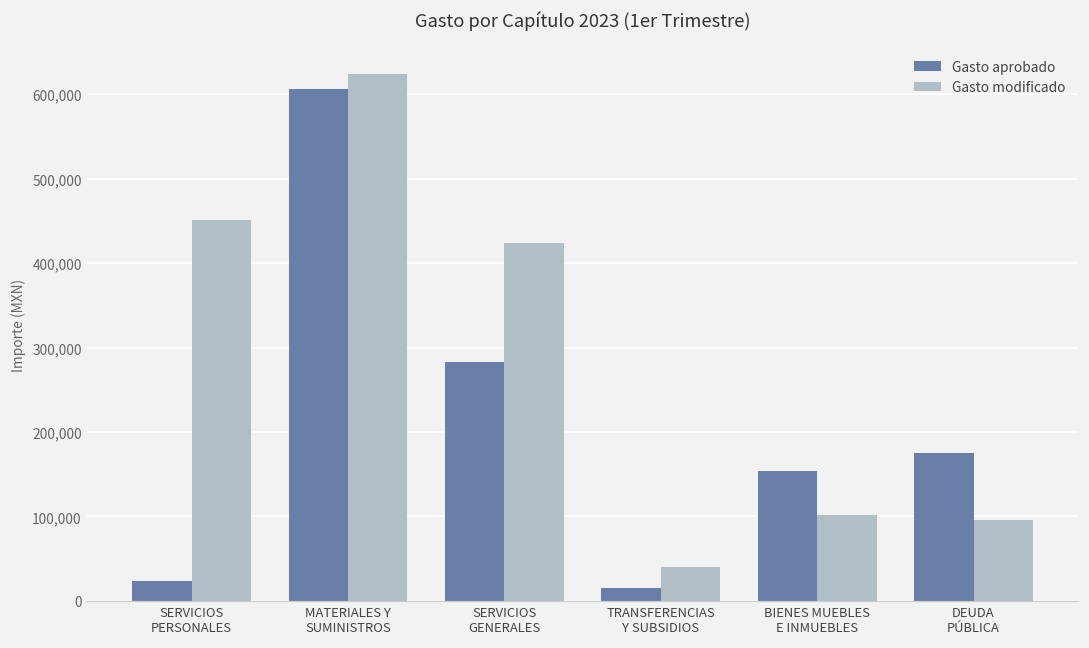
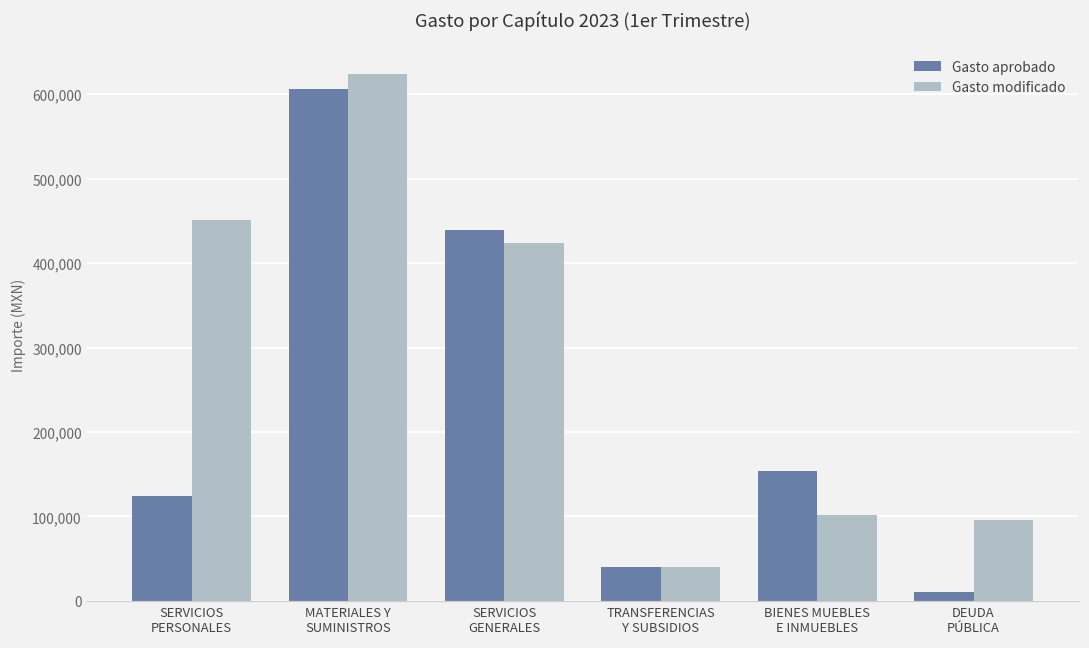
Gasto aprobado, SERVICIOS PERSONALES: 20,000 -> 120,000
Gasto aprobado, SERVICIOS GENERALES: 280,000 -> 440,000
Gasto aprobado, TRANSFERENCIAS Y SUBSIDIOS: 20,000 -> 40,000
Gasto aprobado, DEUDA PÚBLICA: 170,000 -> 10,000
